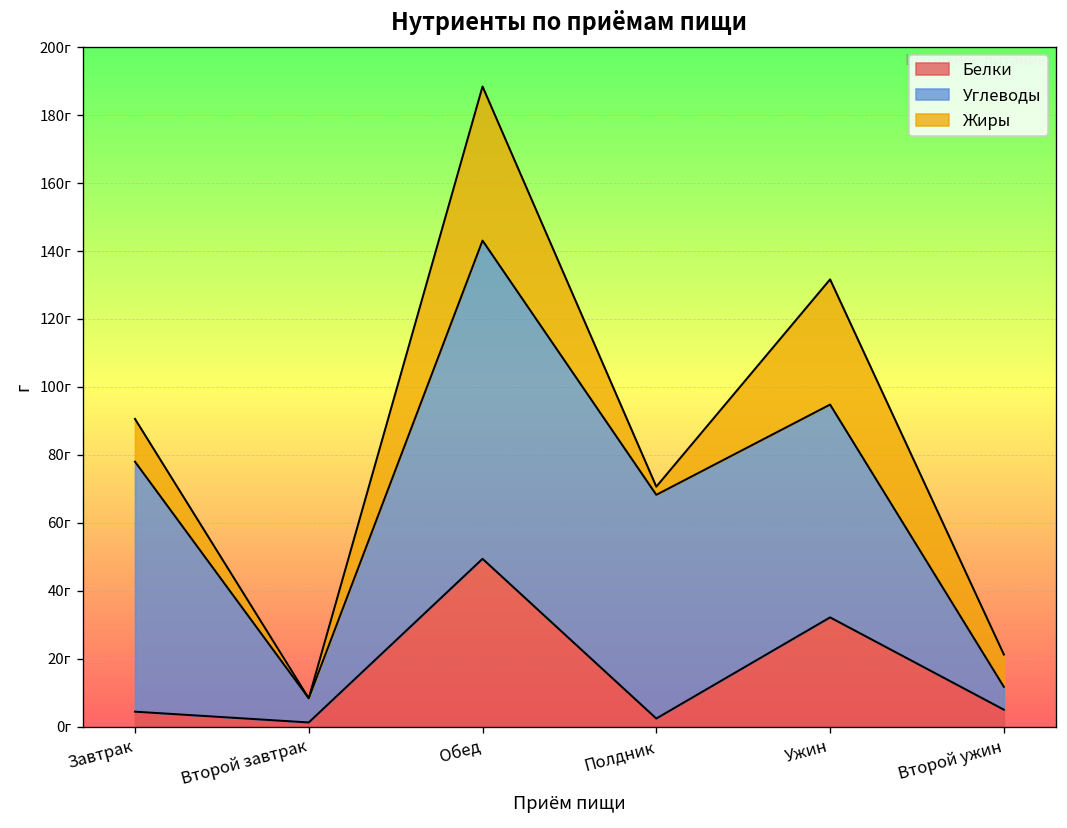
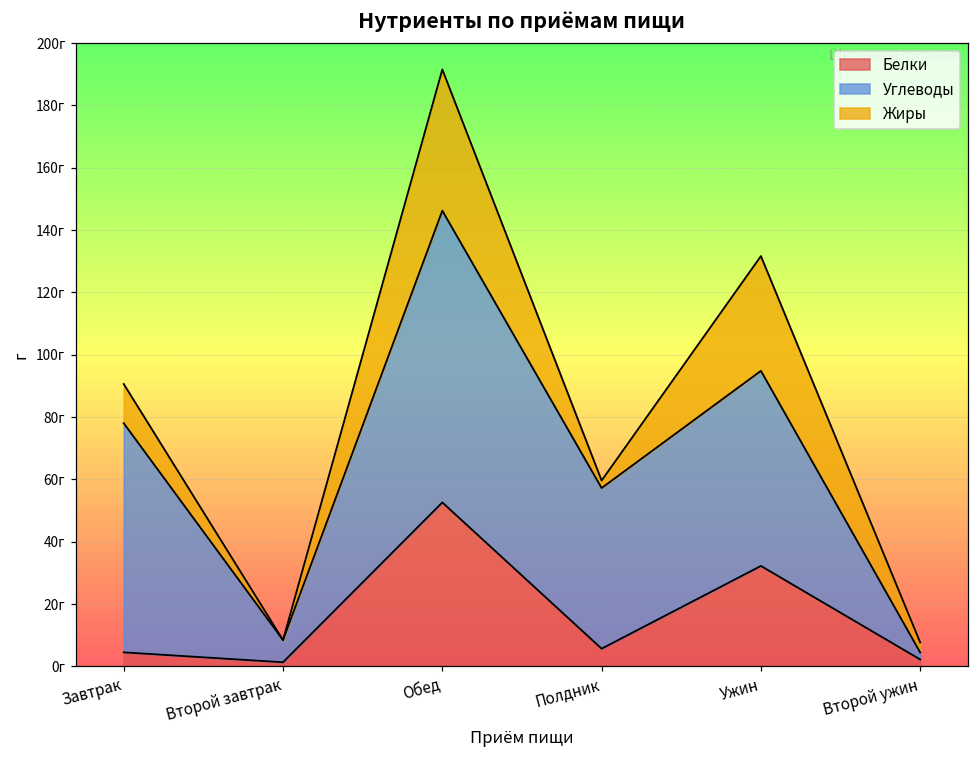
Белки, Обед: 49г -> 53г
Белки, Полдник: 2г -> 6г
Углеводы, Полдник: 66г -> 52г
Белки, Второй ужин: 5г -> 2г
Углеводы, Второй ужин: 7г -> 2г
Жиры, Второй ужин: 10г -> 3г
